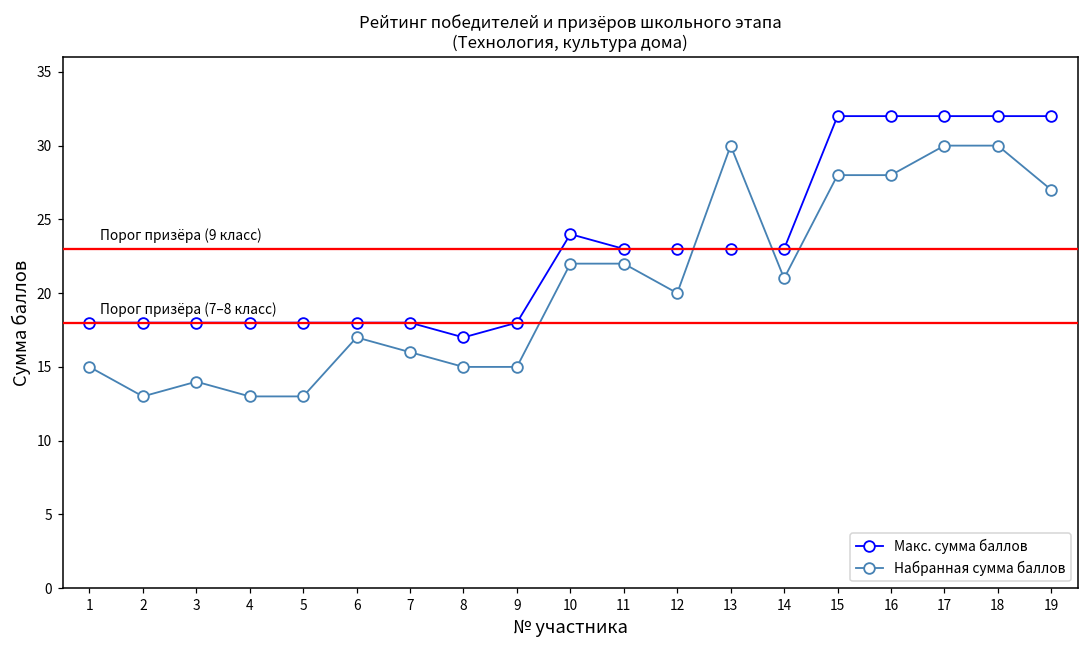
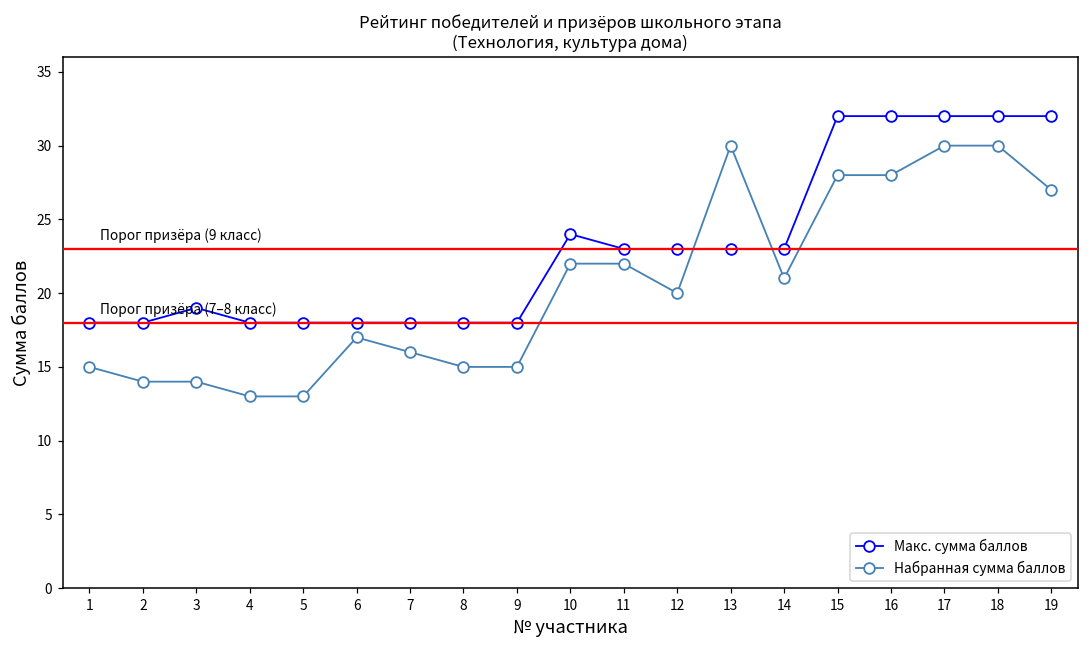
Набранная сумма баллов, 2: 13 -> 14
Макс. сумма баллов, 3: 18 -> 19
Макс. сумма баллов, 8: 17 -> 18
